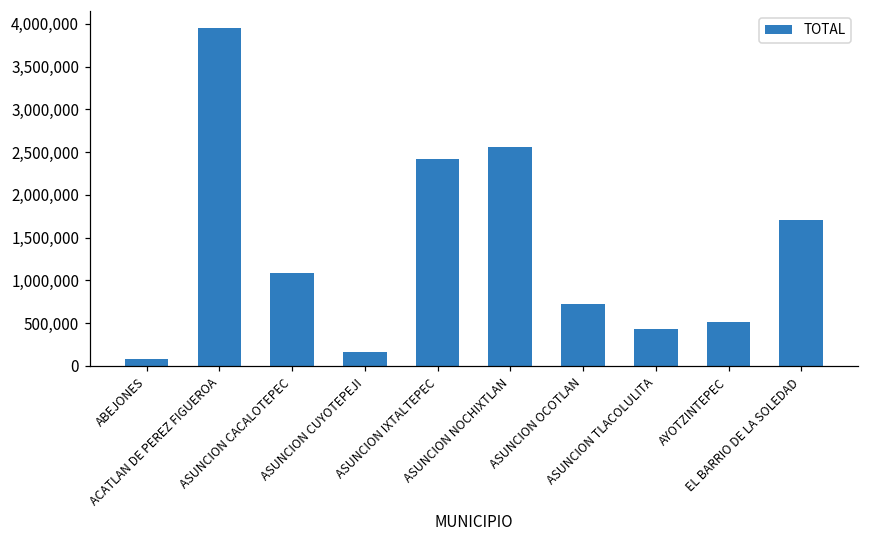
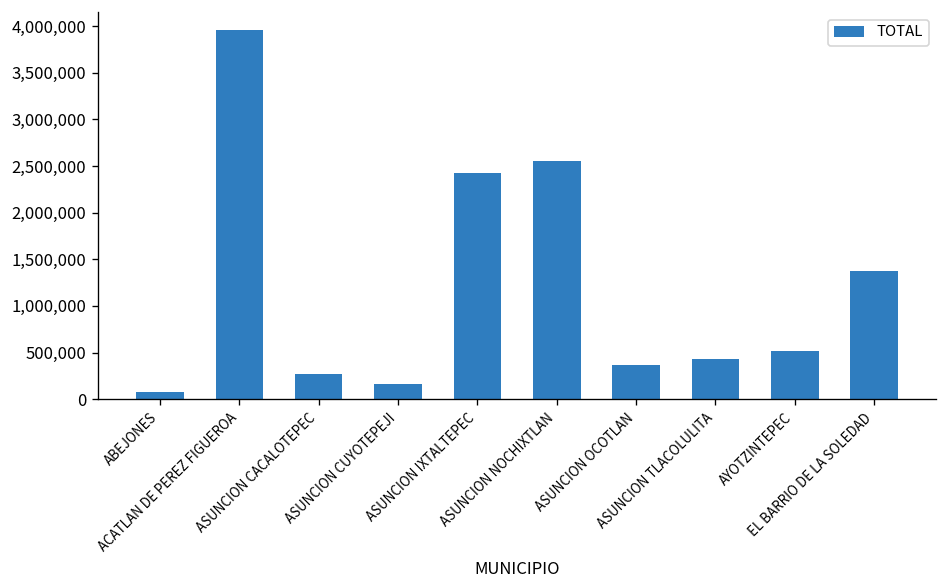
ASUNCION CACALOTEPEC: 1,100,000 -> 300,000
ASUNCION OCOTLAN: 700,000 -> 400,000
EL BARRIO DE LA SOLEDAD: 1,700,000 -> 1,400,000
